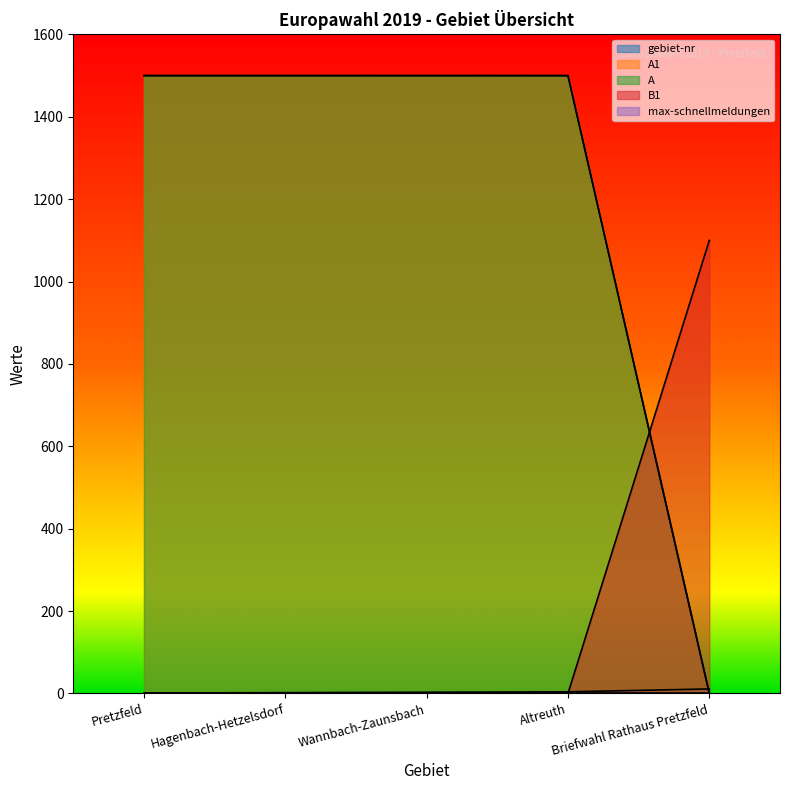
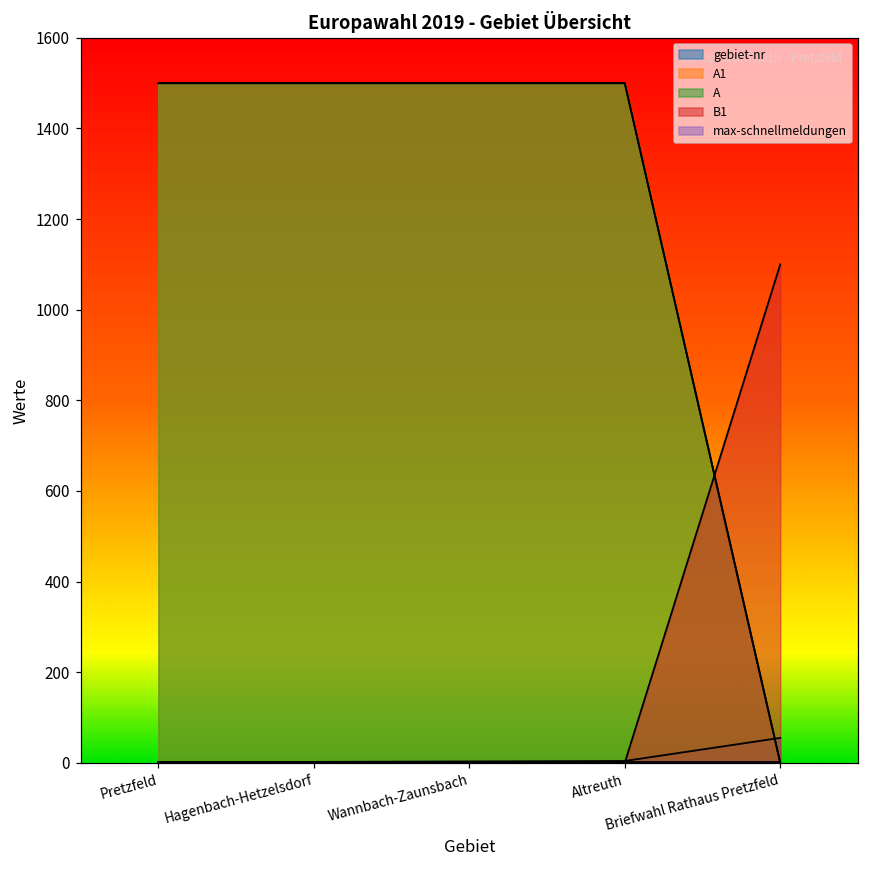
gebiet-nr, Briefwahl Rathaus Pretzfeld: 10 -> 60
